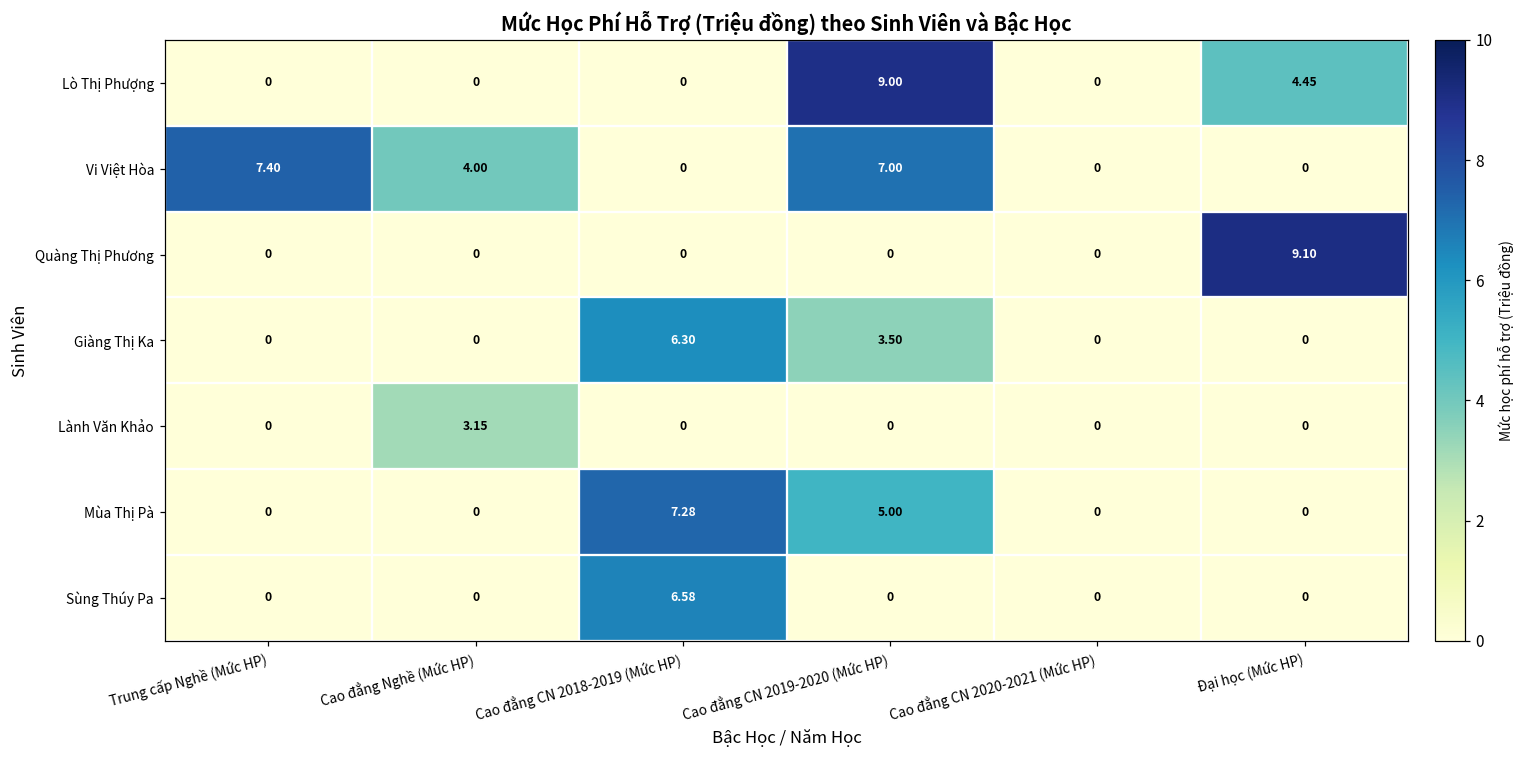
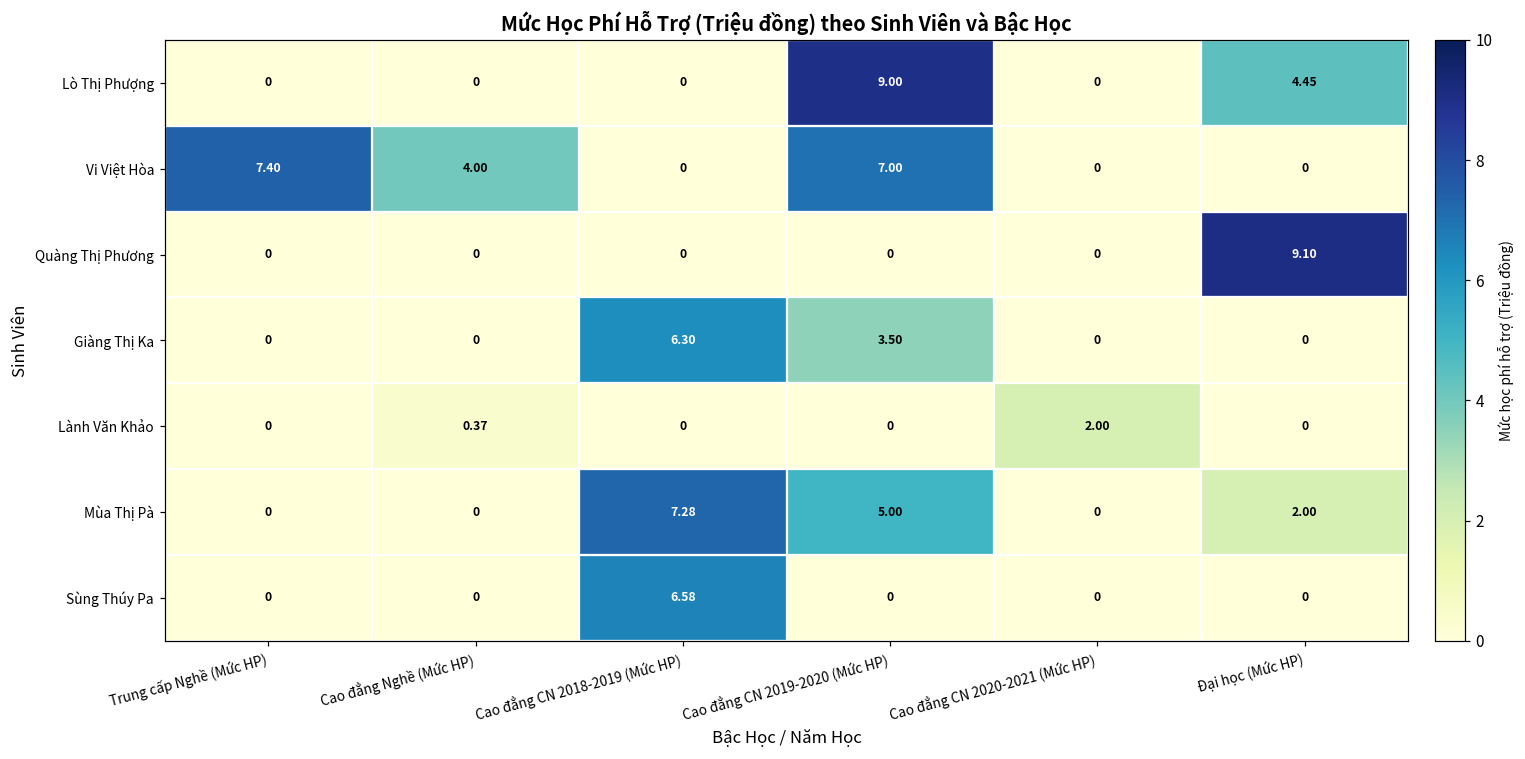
Lành Văn Khảo, Cao đẳng Nghề (Mức HP): 3.15 -> 0.37
Lành Văn Khảo, Cao đẳng CN 2020-2021 (Mức HP): 0 -> 2.00
Mùa Thị Pà, Đại học (Mức HP): 0 -> 2.00
